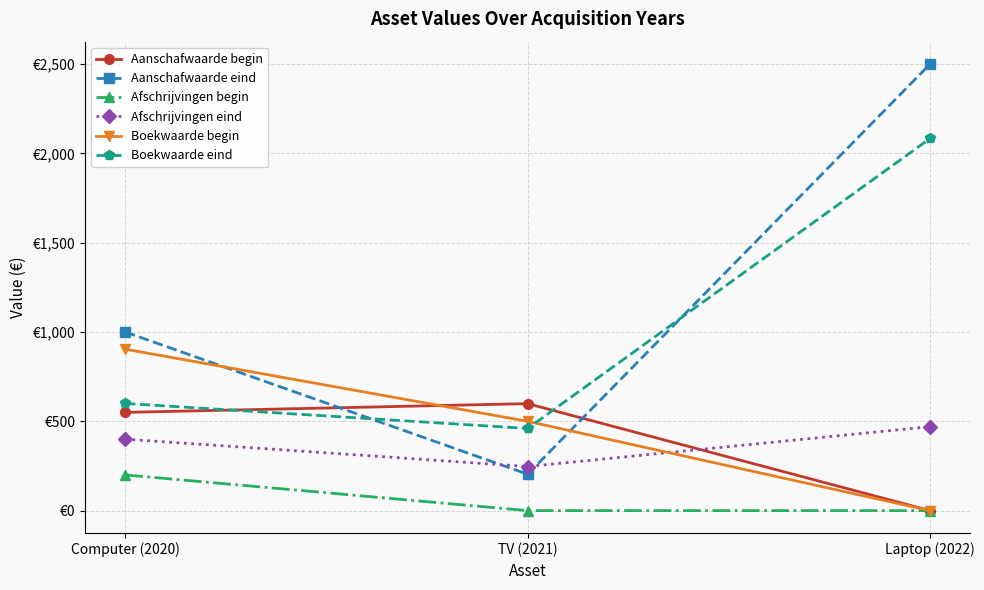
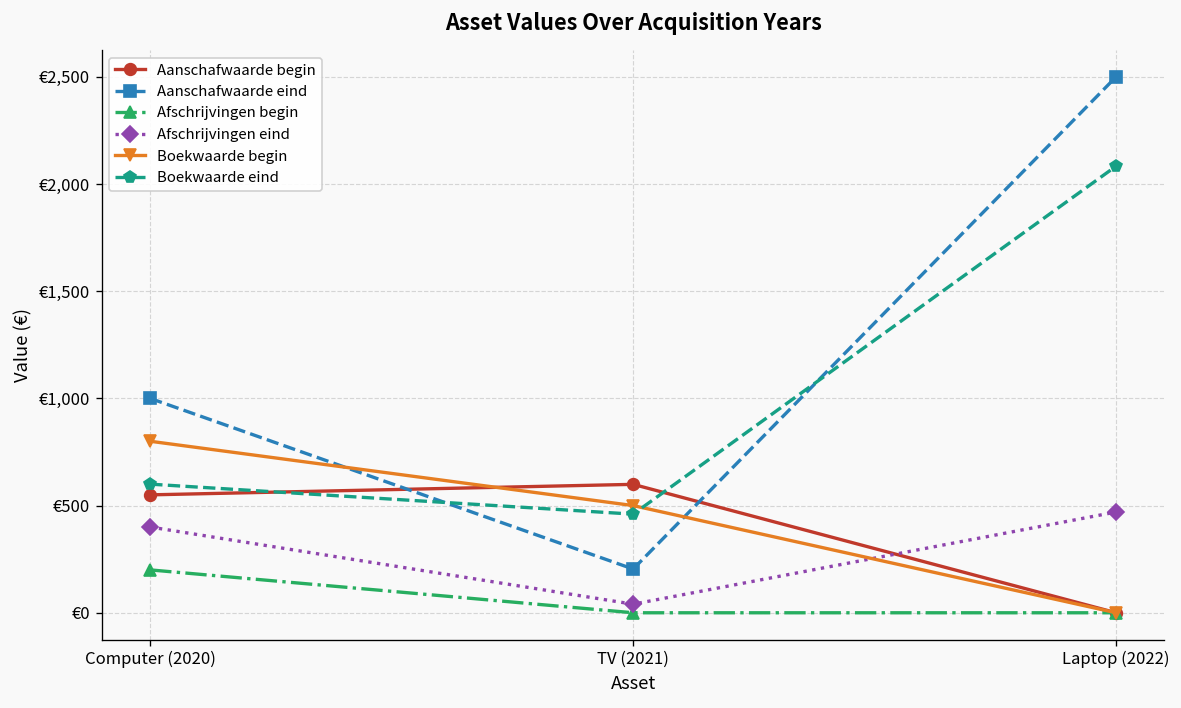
Boekwaarde begin, Computer (2020): €900 -> €800
Afschrijvingen eind, TV (2021): €250 -> €40
